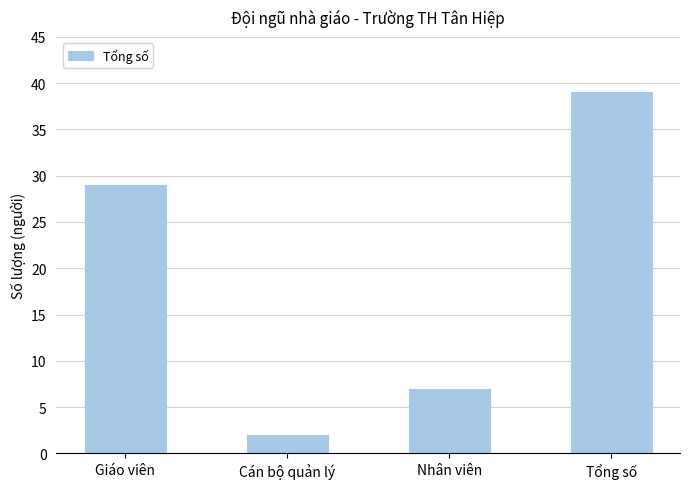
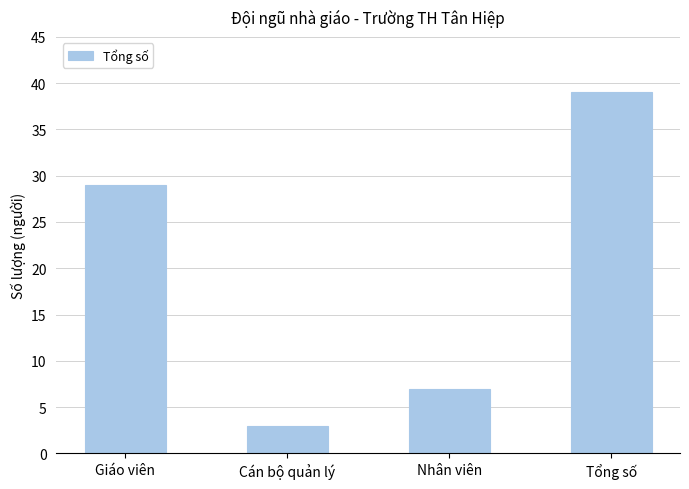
Cán bộ quản lý: 2 -> 3
